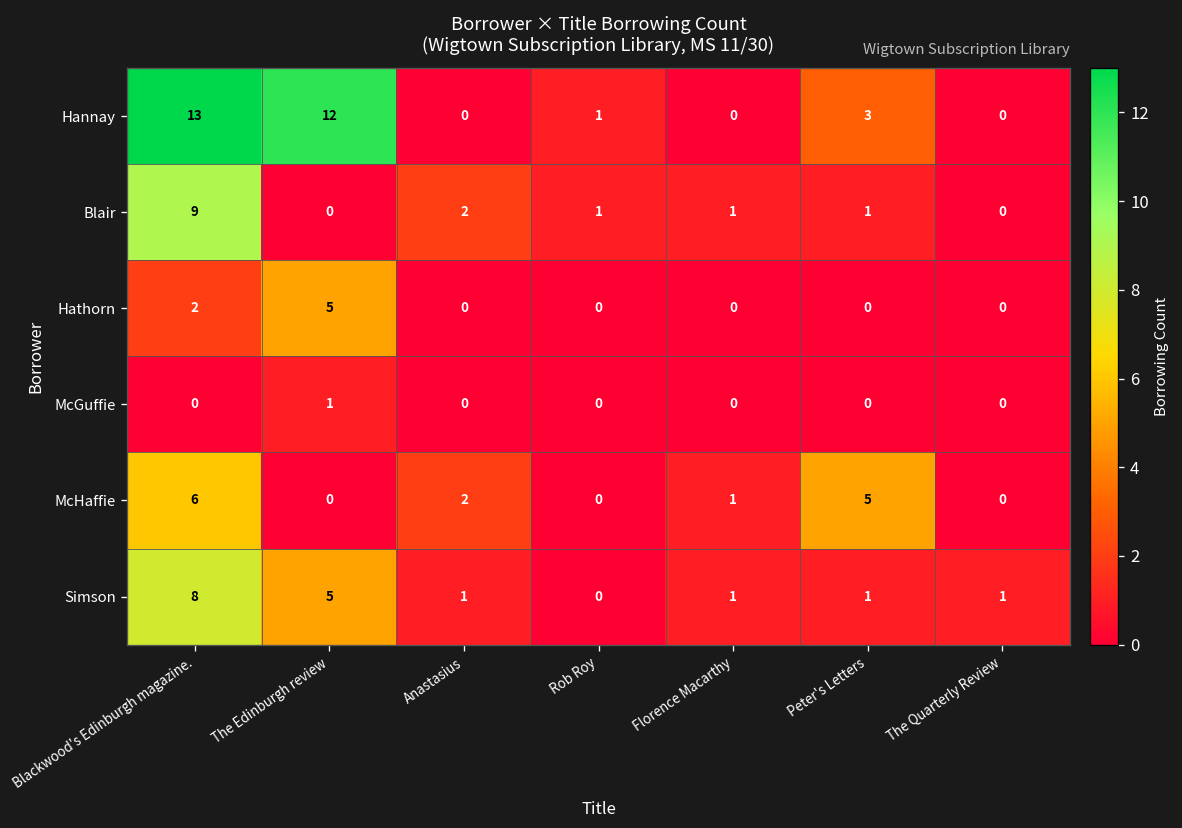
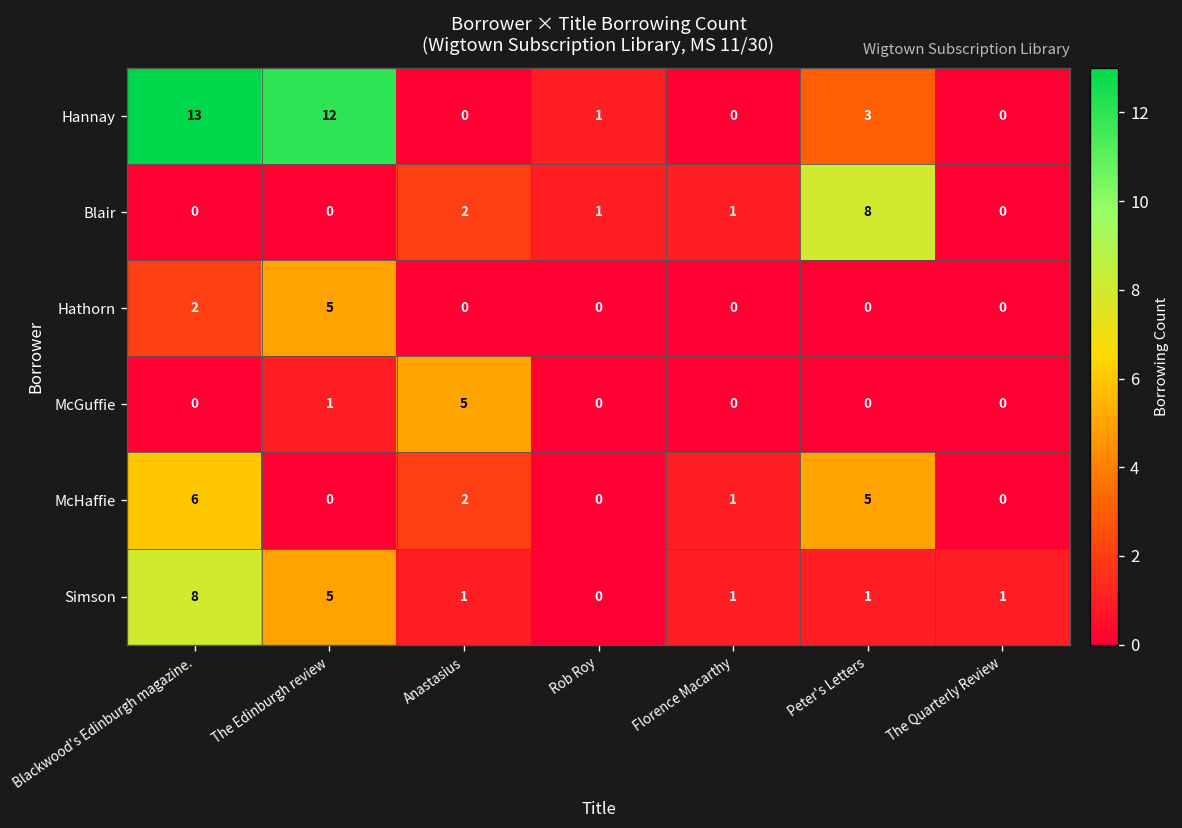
Blair, Blackwood's Edinburgh magazine.: 9 -> 0
Blair, Peter's Letters: 1 -> 8
McGuffie, Anastasius: 0 -> 5
